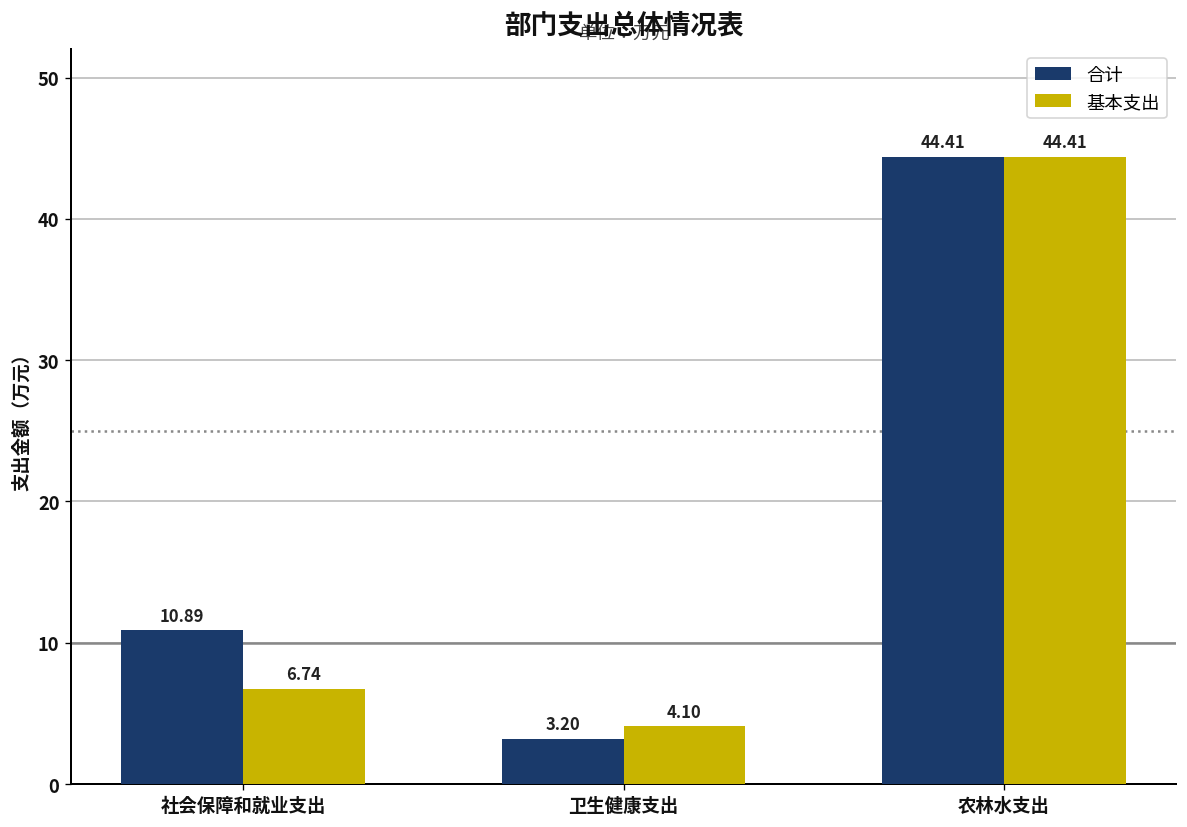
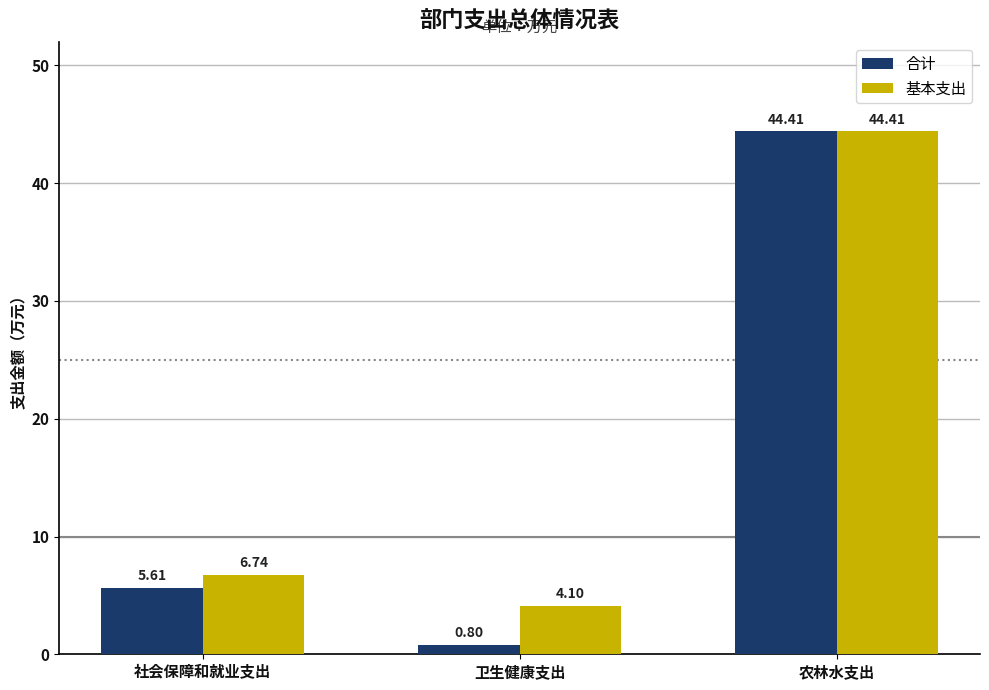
合计, 社会保障和就业支出: 10.89 -> 5.61
合计, 卫生健康支出: 3.20 -> 0.80
